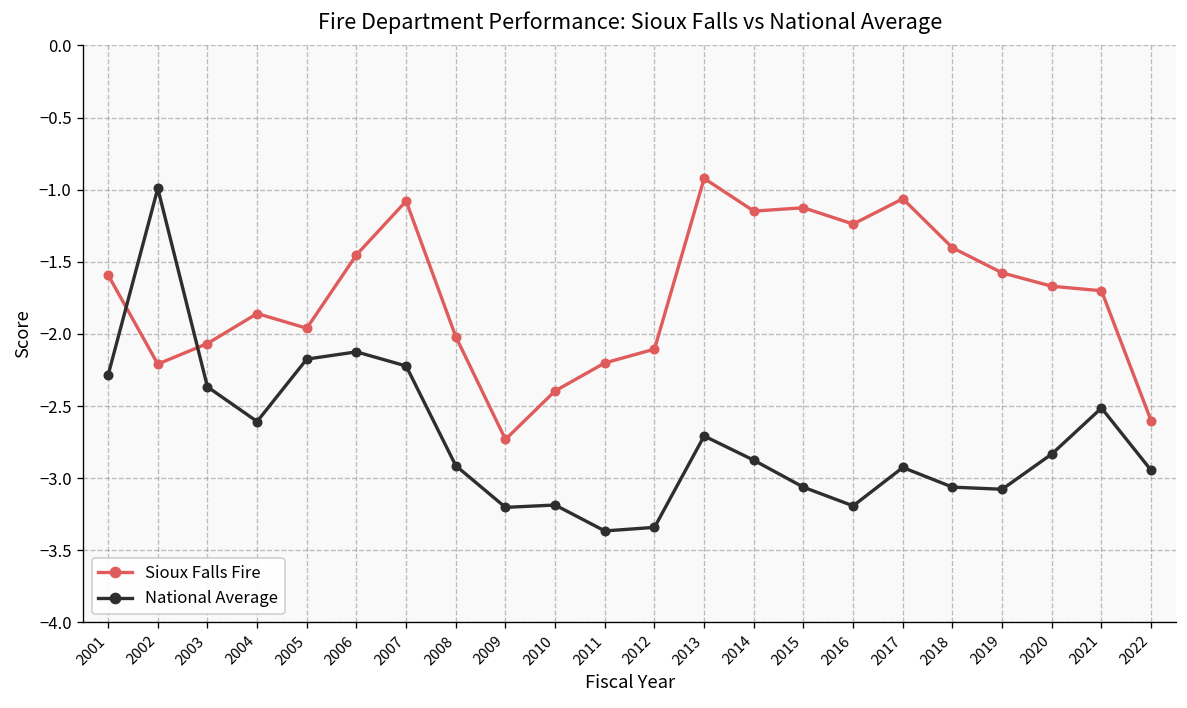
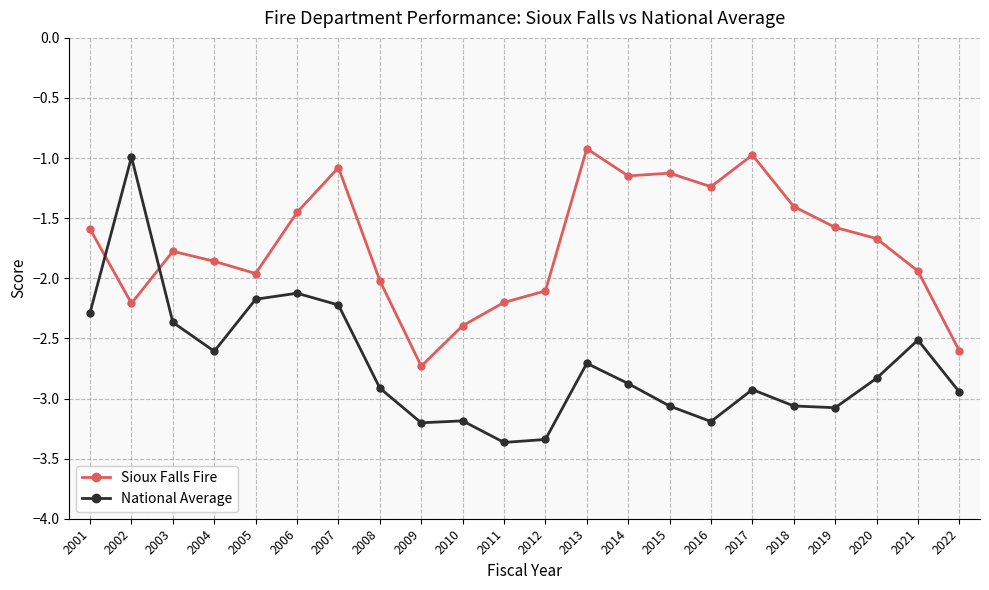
Sioux Falls Fire, 2003: -2.07 -> -1.78
Sioux Falls Fire, 2017: -1.06 -> -0.97
Sioux Falls Fire, 2021: -1.70 -> -1.94
